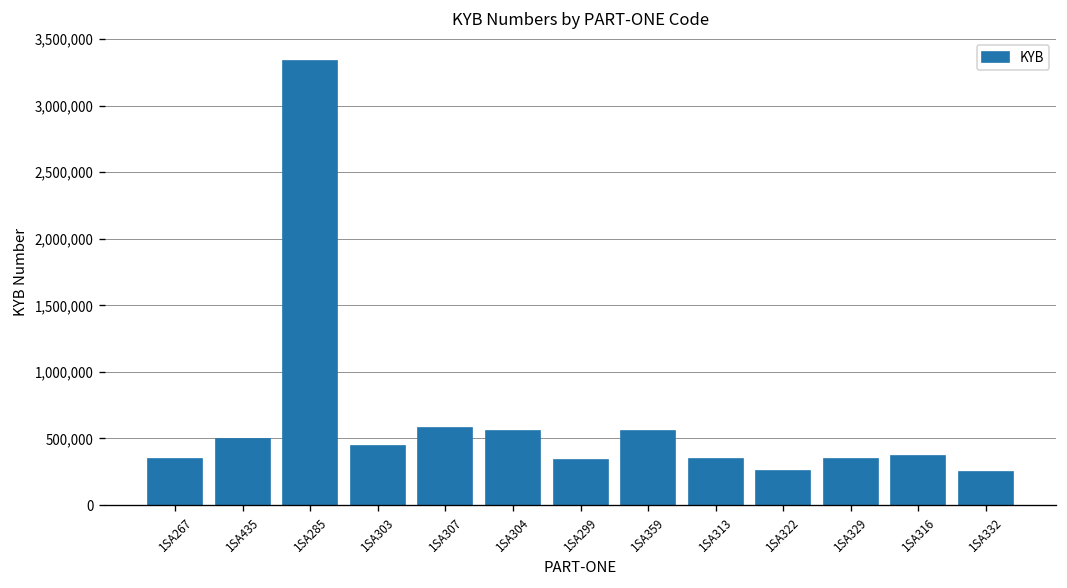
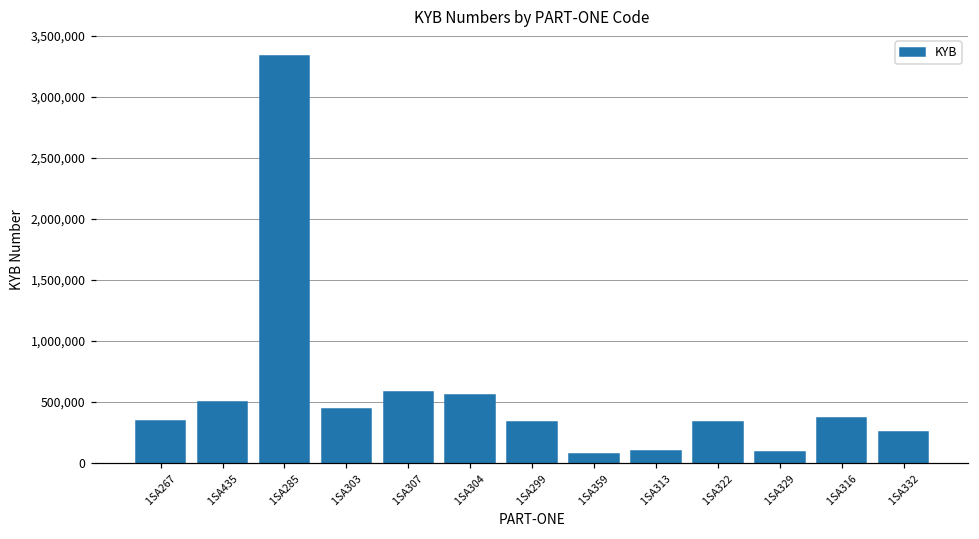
1SA359: 550,000 -> 80,000
1SA313: 350,000 -> 100,000
1SA322: 260,000 -> 340,000
1SA329: 340,000 -> 90,000
